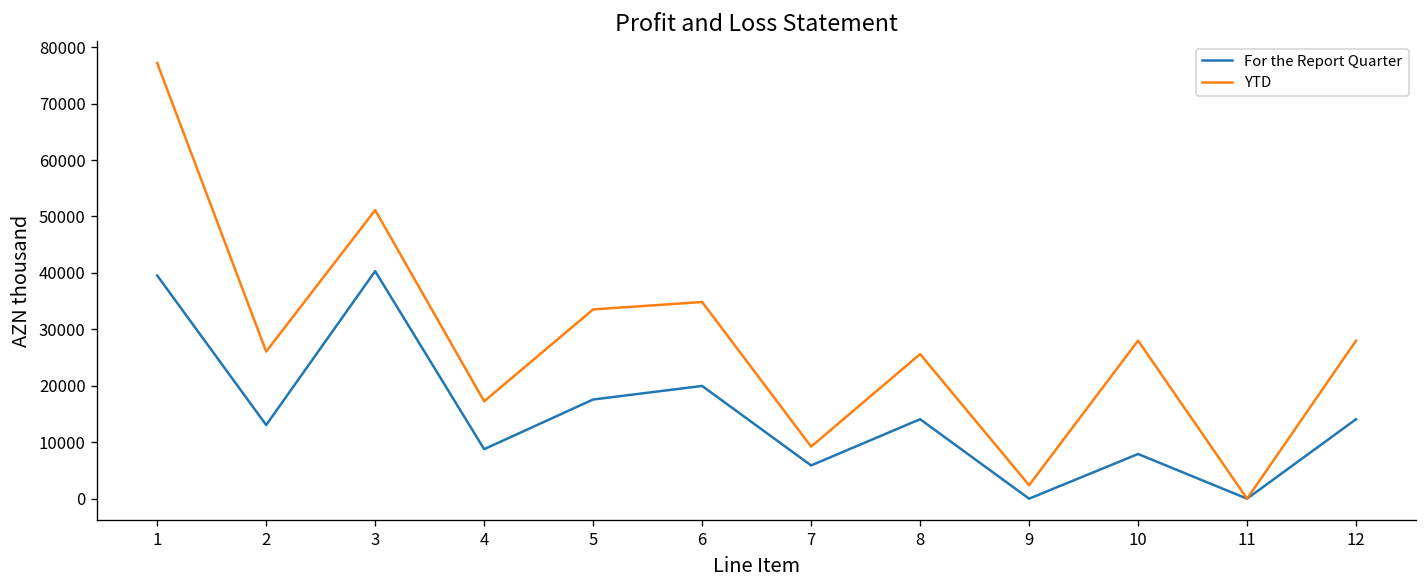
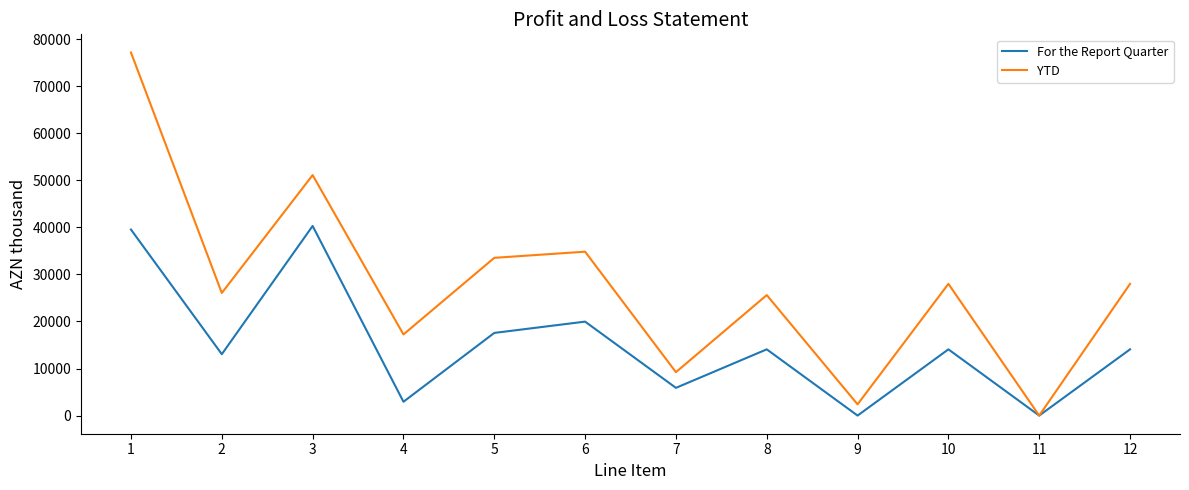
For the Report Quarter, 4: 9000 -> 3000
For the Report Quarter, 10: 8000 -> 14000
